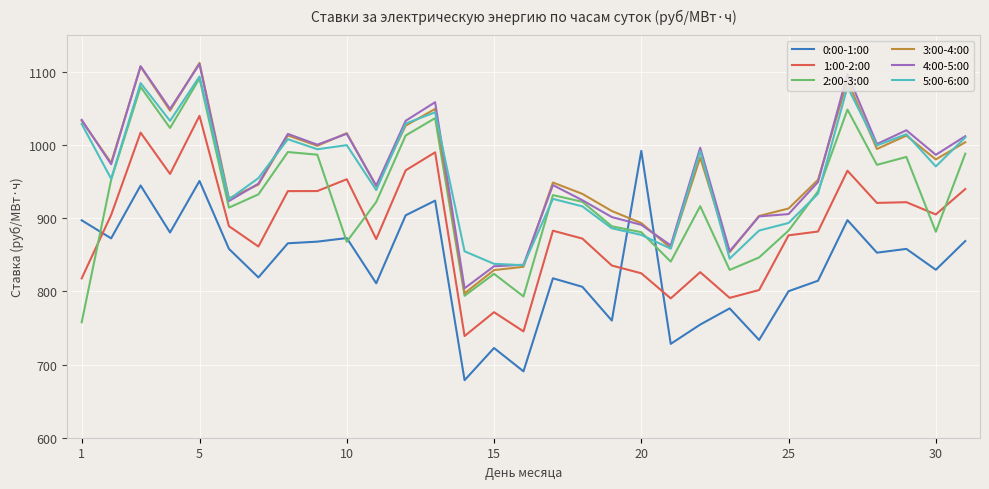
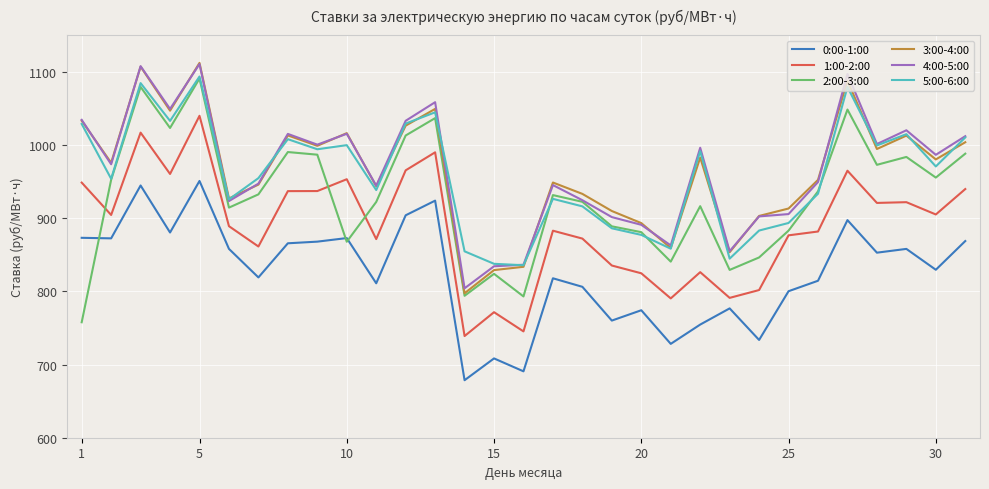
0:00-1:00, 1: 900 -> 870
1:00-2:00, 1: 820 -> 950
0:00-1:00, 15: 720 -> 710
0:00-1:00, 20: 990 -> 770
2:00-3:00, 30: 880 -> 960
